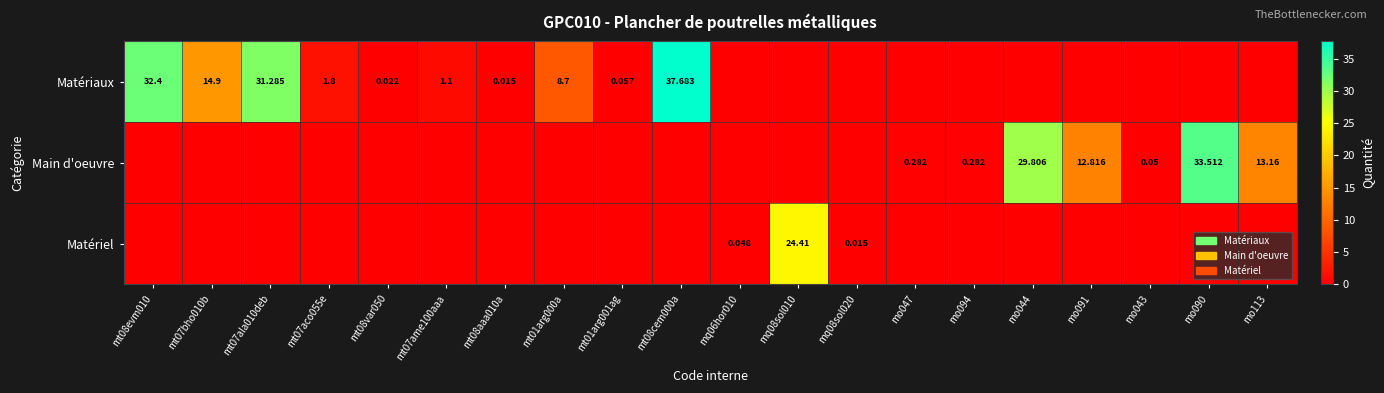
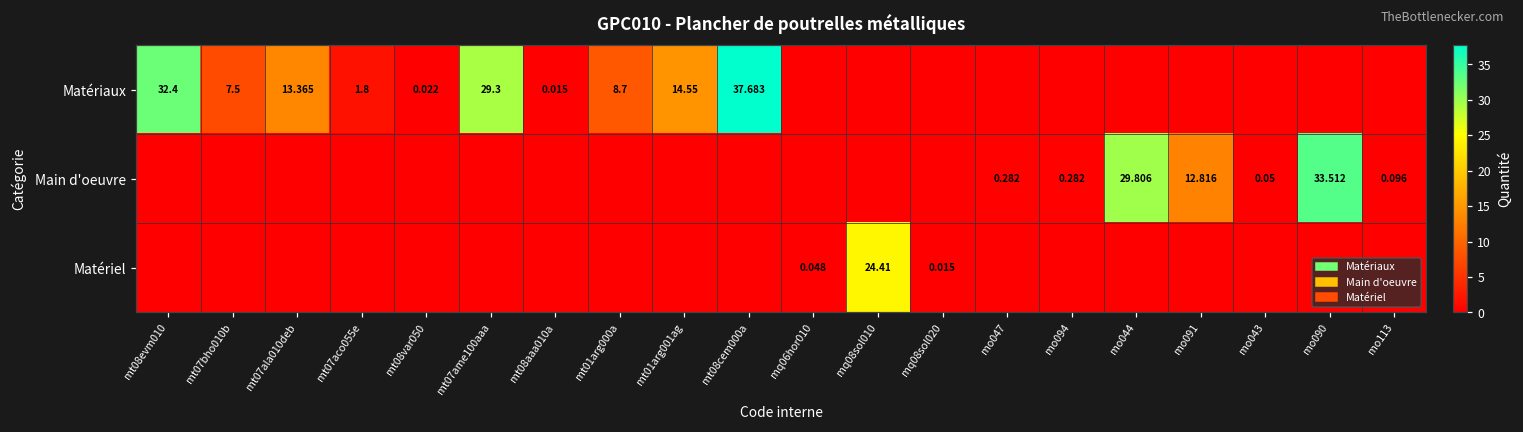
Matériaux, mt07bho010b: 14.9 -> 7.5
Matériaux, mt07ala010deb: 31.285 -> 13.365
Matériaux, mt07ame100aaa: 1.1 -> 29.3
Matériaux, mt01arg001ag: 0.057 -> 14.55
Main d'oeuvre, mo113: 13.16 -> 0.096
